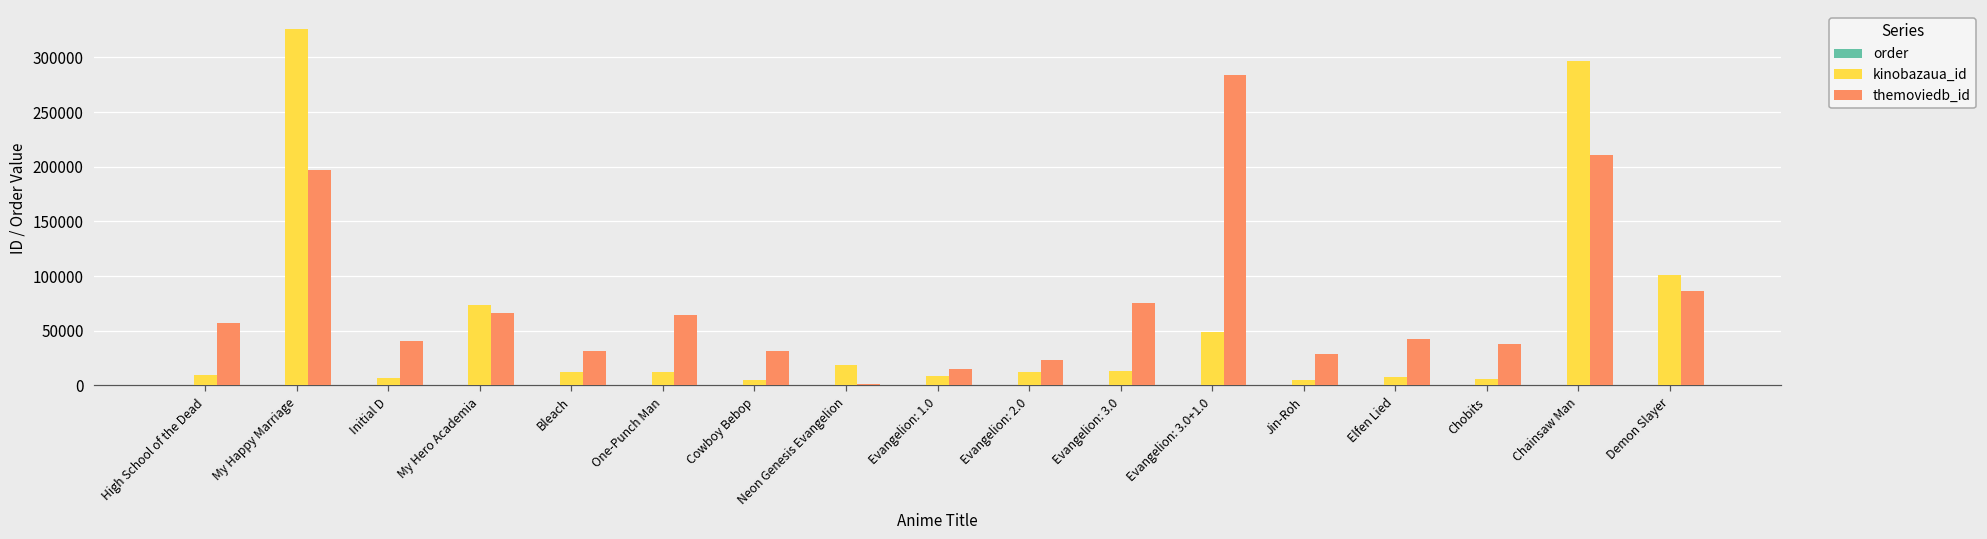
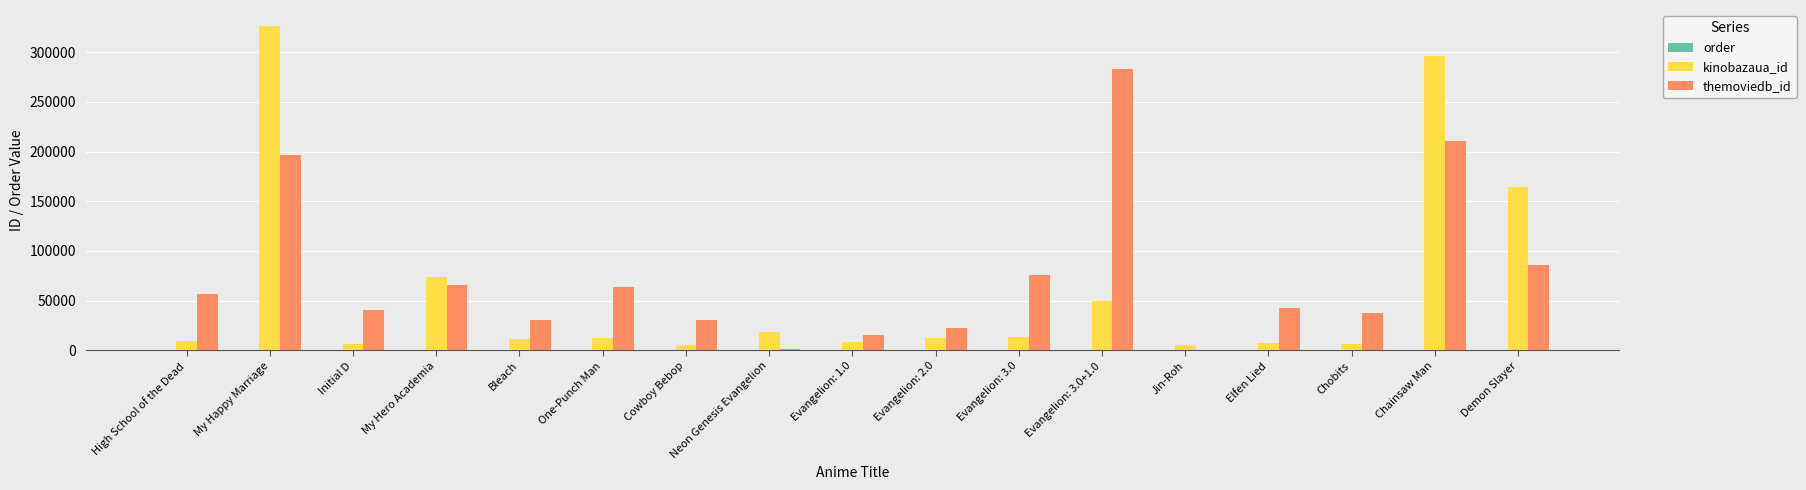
themoviedb_id, Jin-Roh: 30000 -> 0
kinobazaua_id, Demon Slayer: 100000 -> 160000
